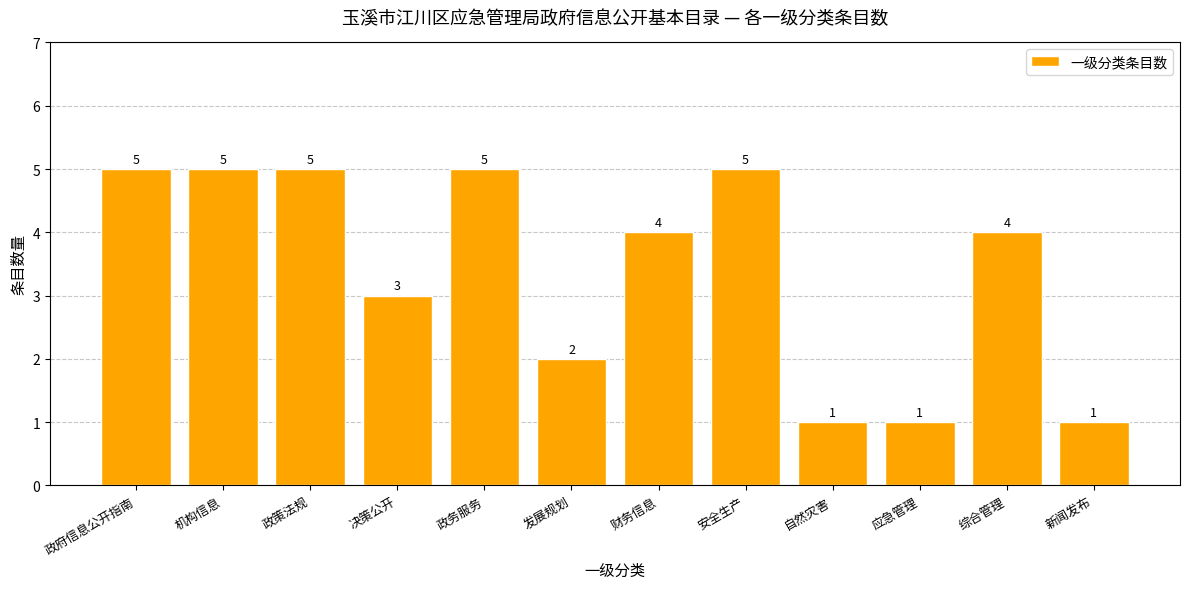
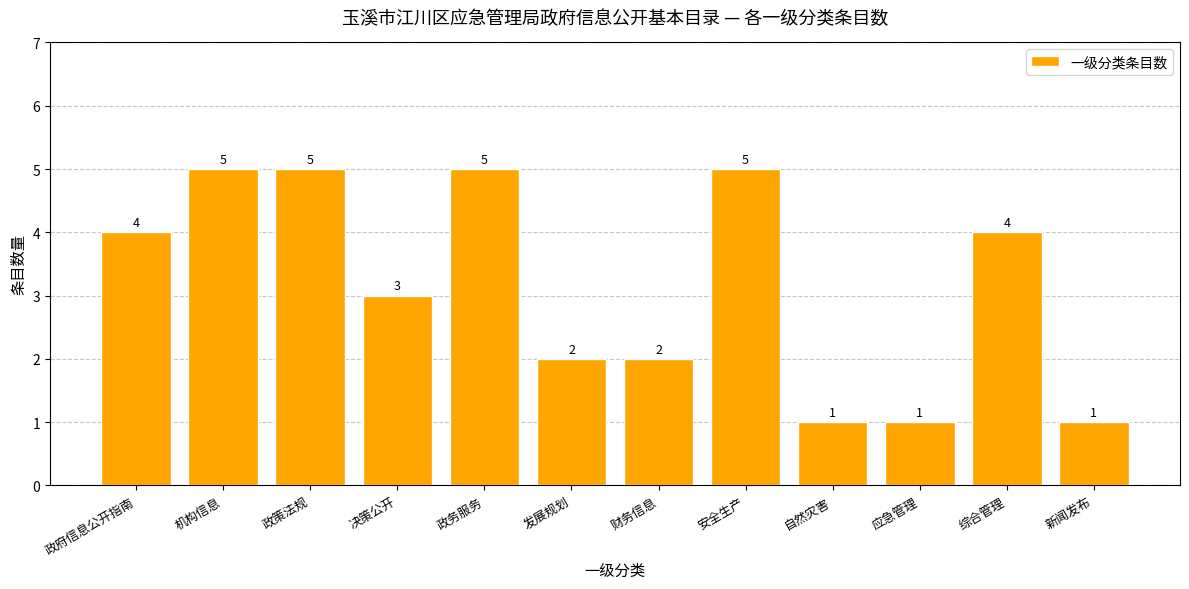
政府信息公开指南: 5 -> 4
财务信息: 4 -> 2
